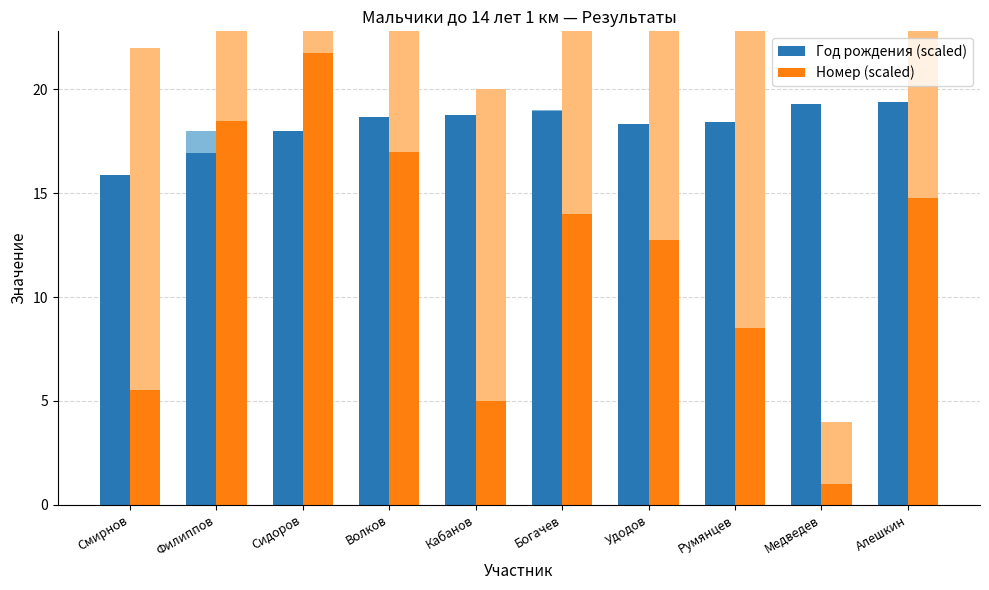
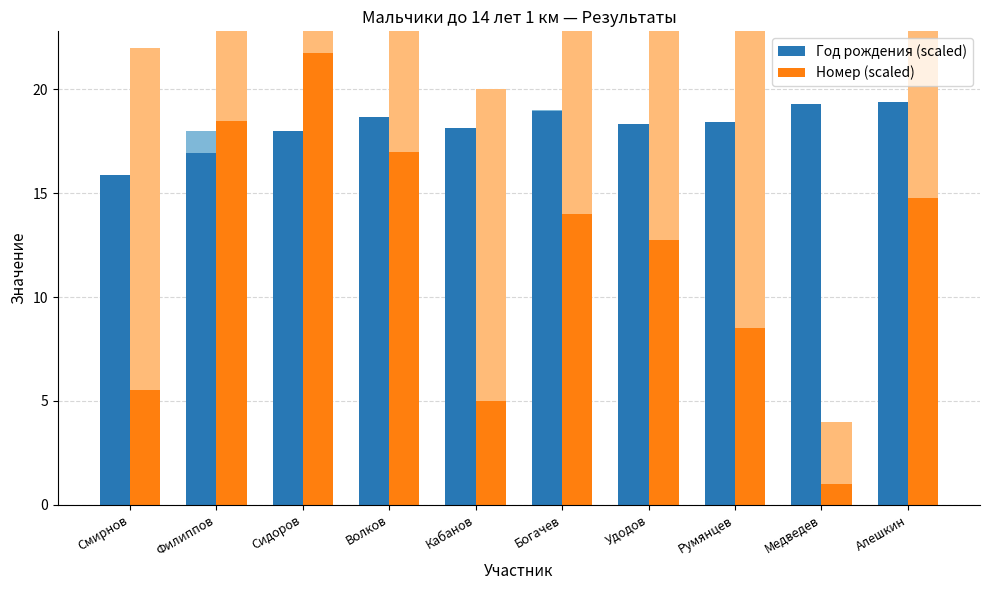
Год рождения (scaled), Кабанов: 18.8 -> 18.2
